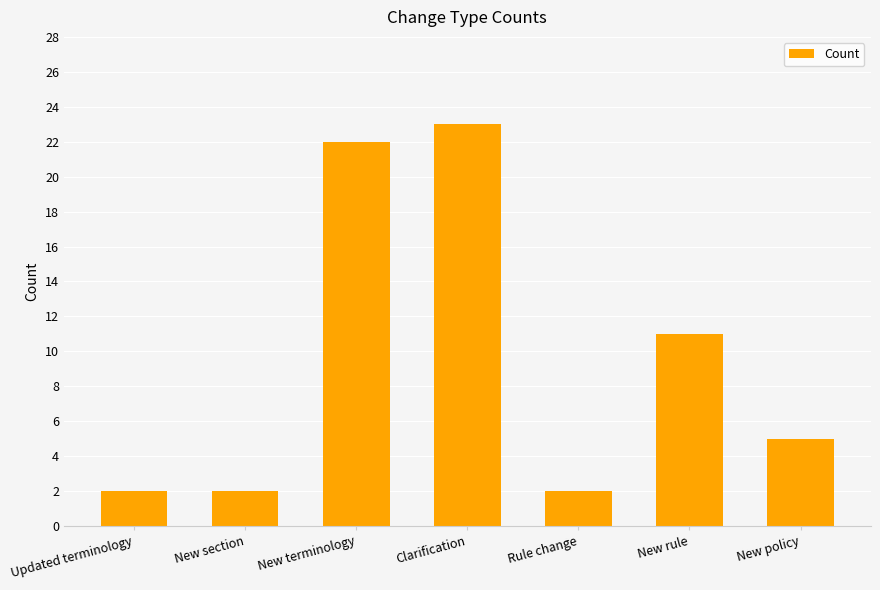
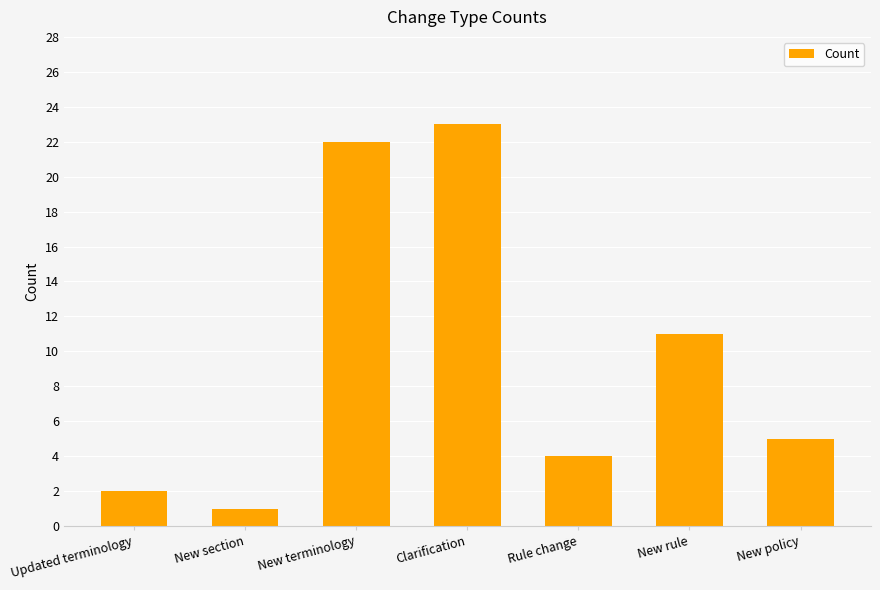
New section: 2 -> 1
Rule change: 2 -> 4
